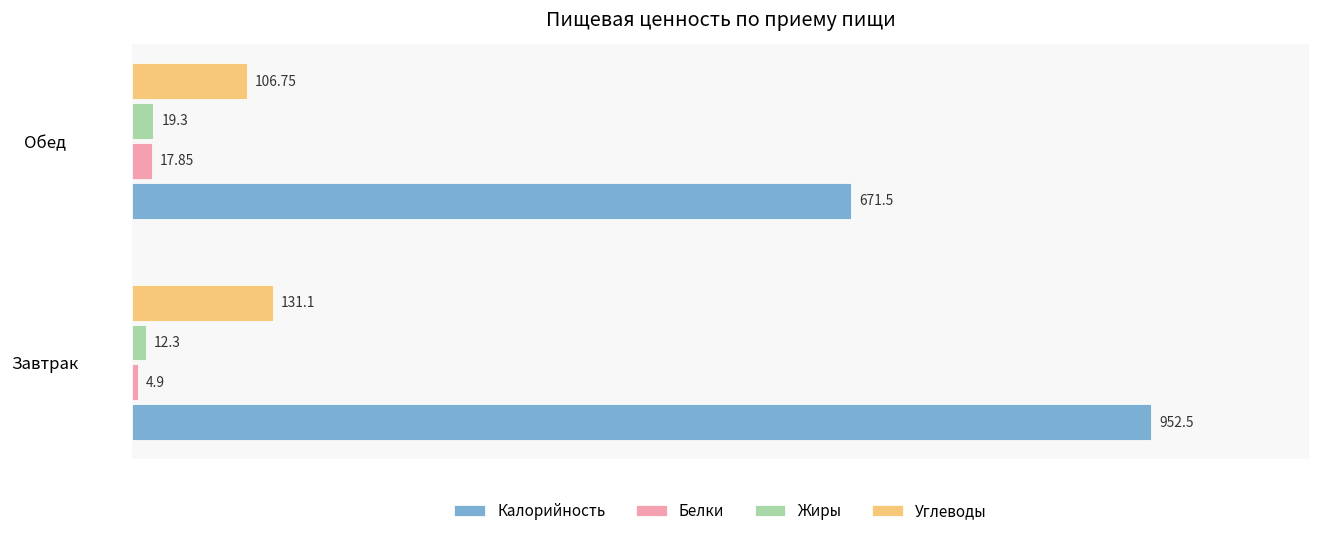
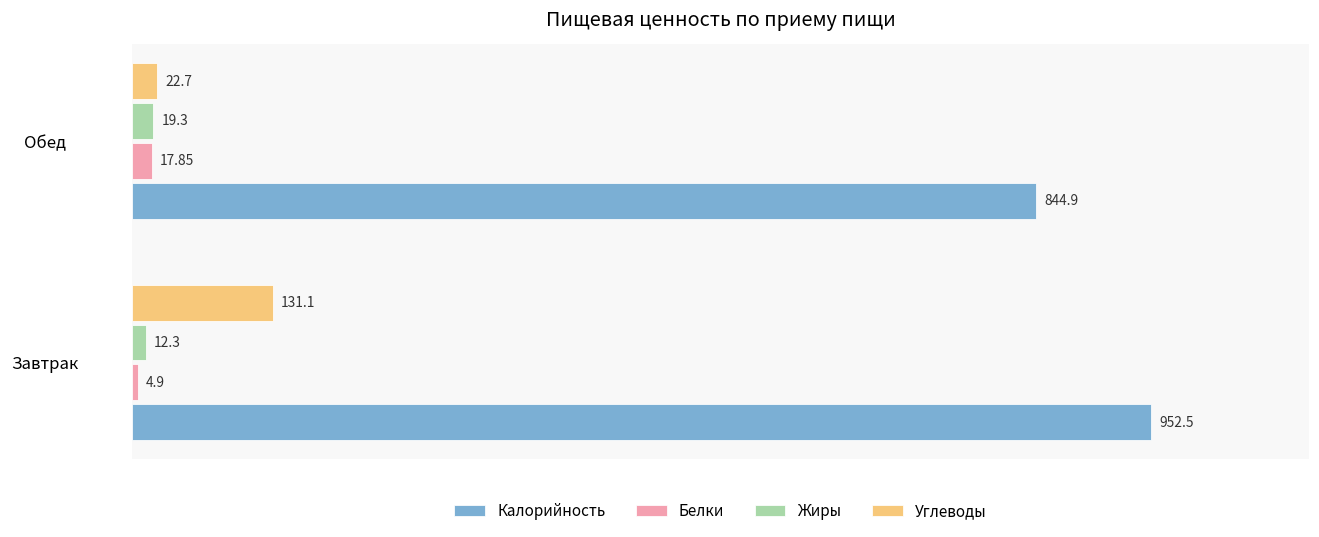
Углеводы, Обед: 106.75 -> 22.7
Калорийность, Обед: 671.5 -> 844.9
